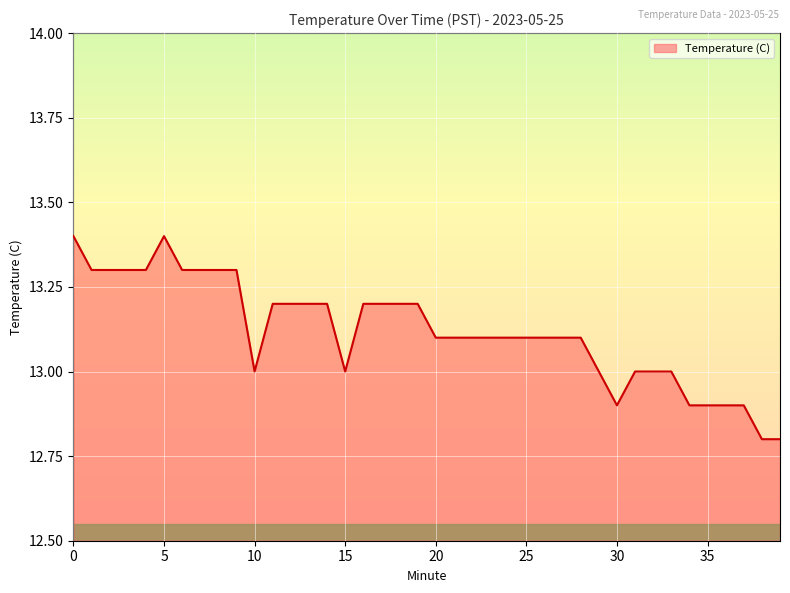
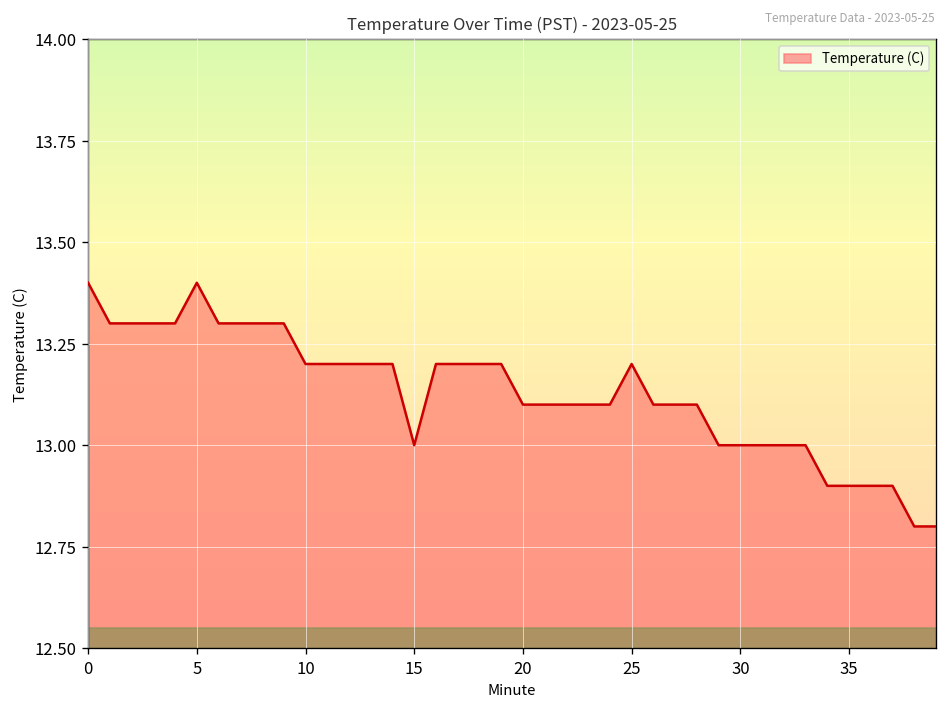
10: 13.0 -> 13.2
25: 13.1 -> 13.2
30: 12.9 -> 13.0
